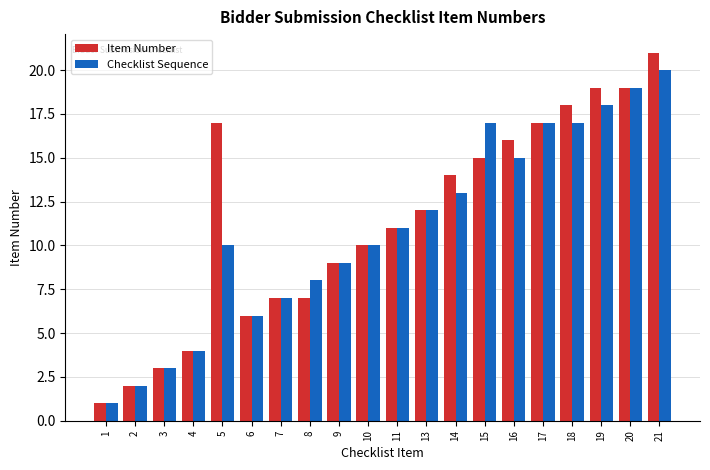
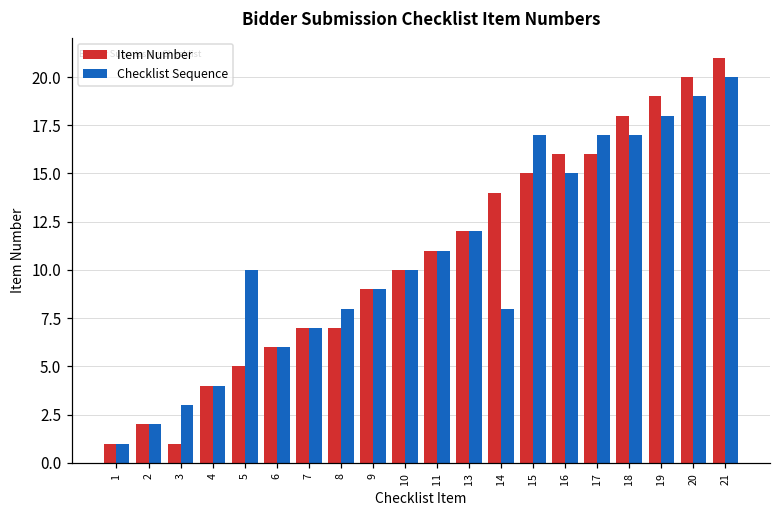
Item Number, 3: 3 -> 1
Item Number, 5: 17 -> 5
Checklist Sequence, 14: 13 -> 8
Item Number, 17: 17 -> 16
Item Number, 20: 19 -> 20
